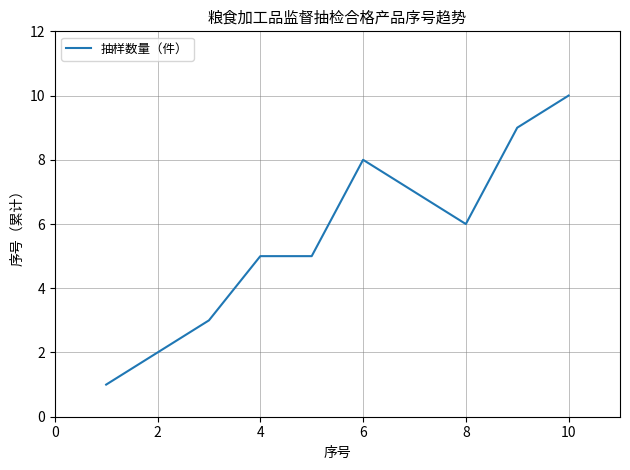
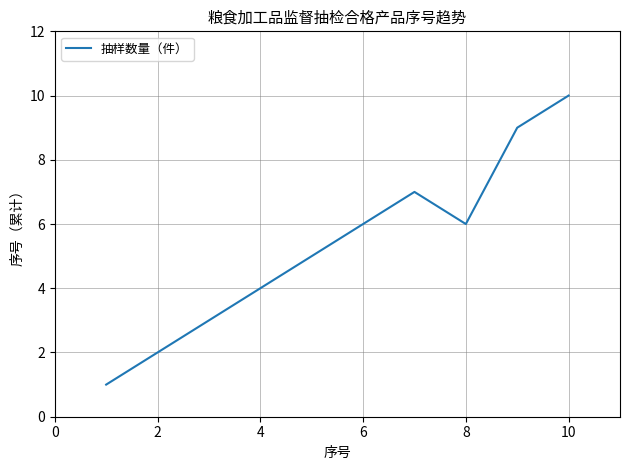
4: 5 -> 4
6: 8 -> 6
